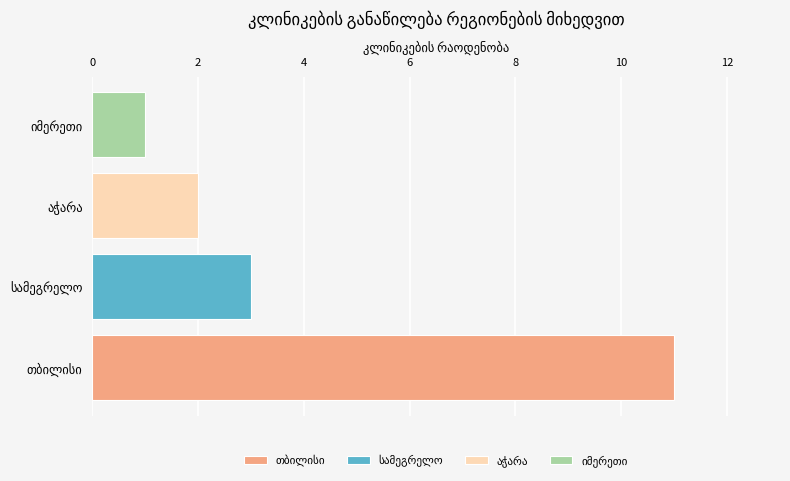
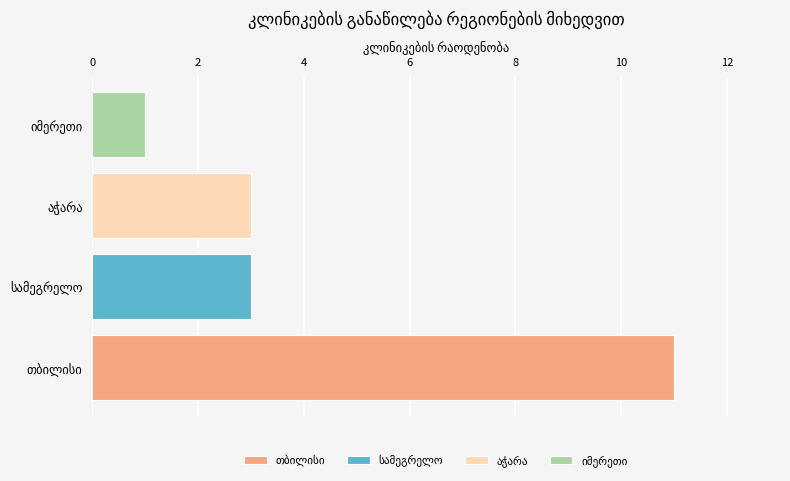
აჭარა: 2 -> 3
